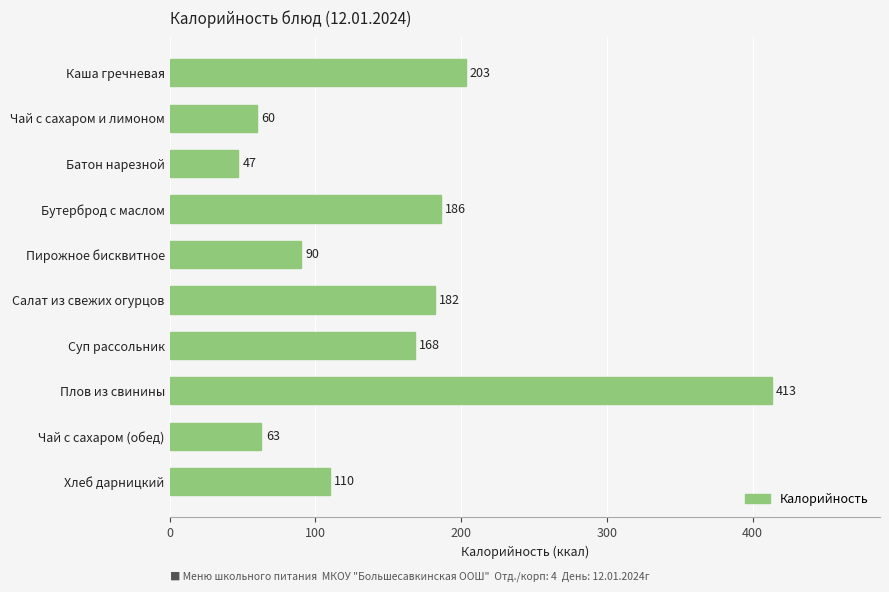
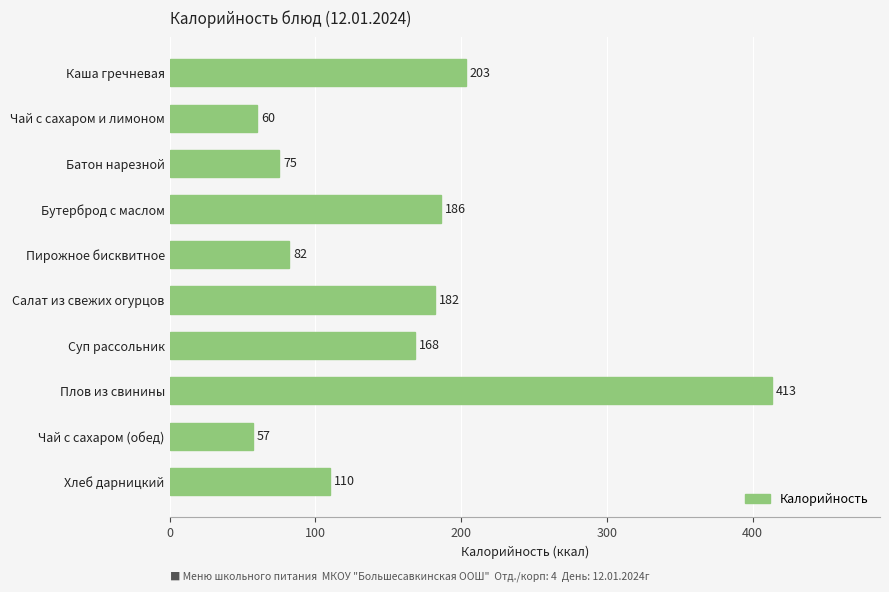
Батон нарезной: 47 -> 75
Пирожное бисквитное: 90 -> 82
Чай с сахаром (обед): 63 -> 57
